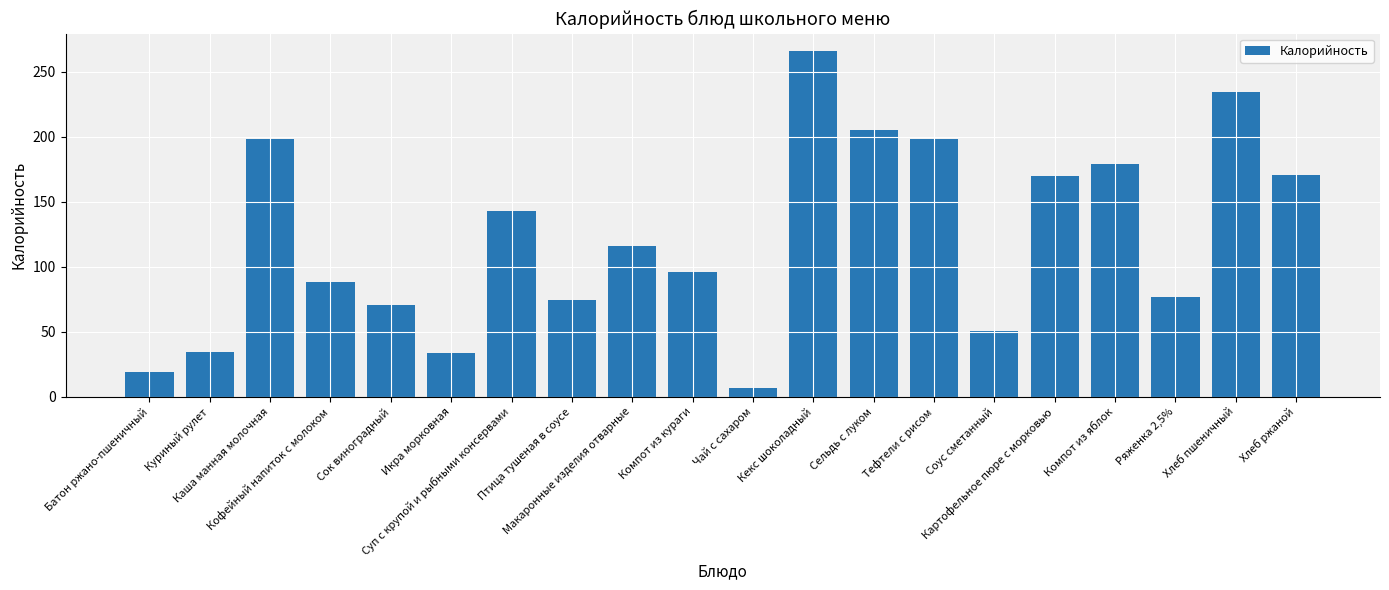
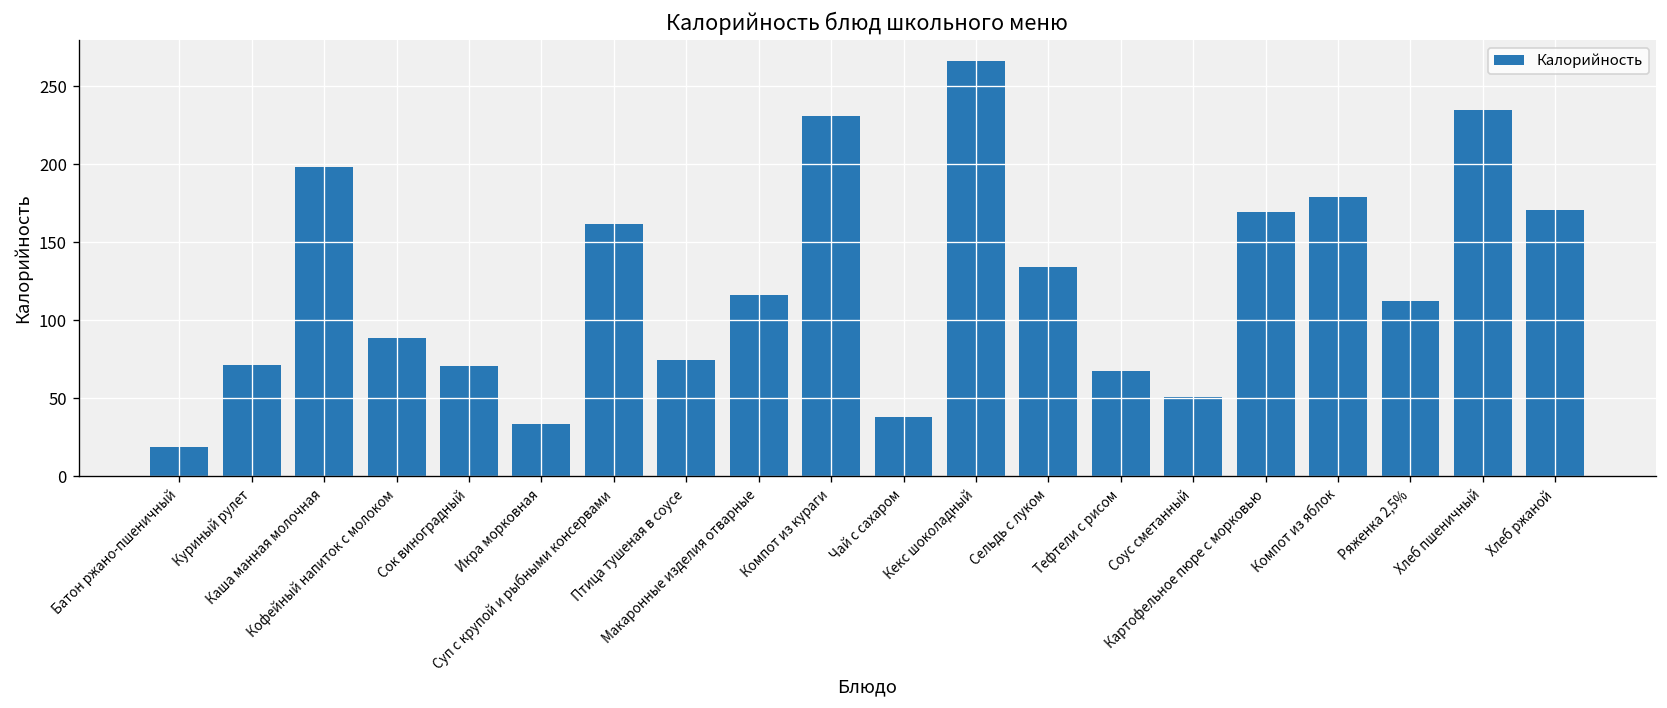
Куриный рулет: 34 -> 71
Суп с крупой и рыбными консервами: 143 -> 162
Компот из кураги: 96 -> 231
Чай с сахаром: 7 -> 38
Сельдь с луком: 205 -> 134
Тефтели с рисом: 199 -> 67
Ряженка 2,5%: 76 -> 112
